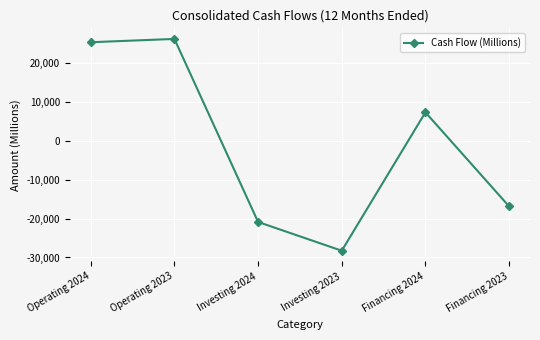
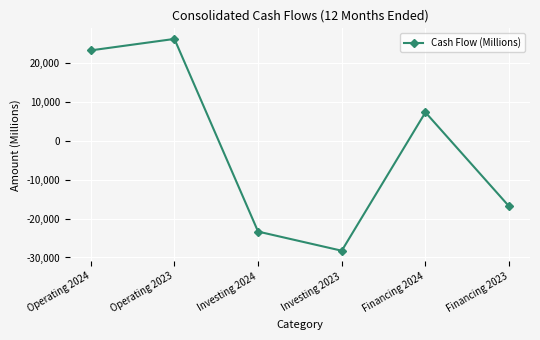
Operating 2024: 25,000 -> 23,000
Investing 2024: -21,000 -> -23,000
